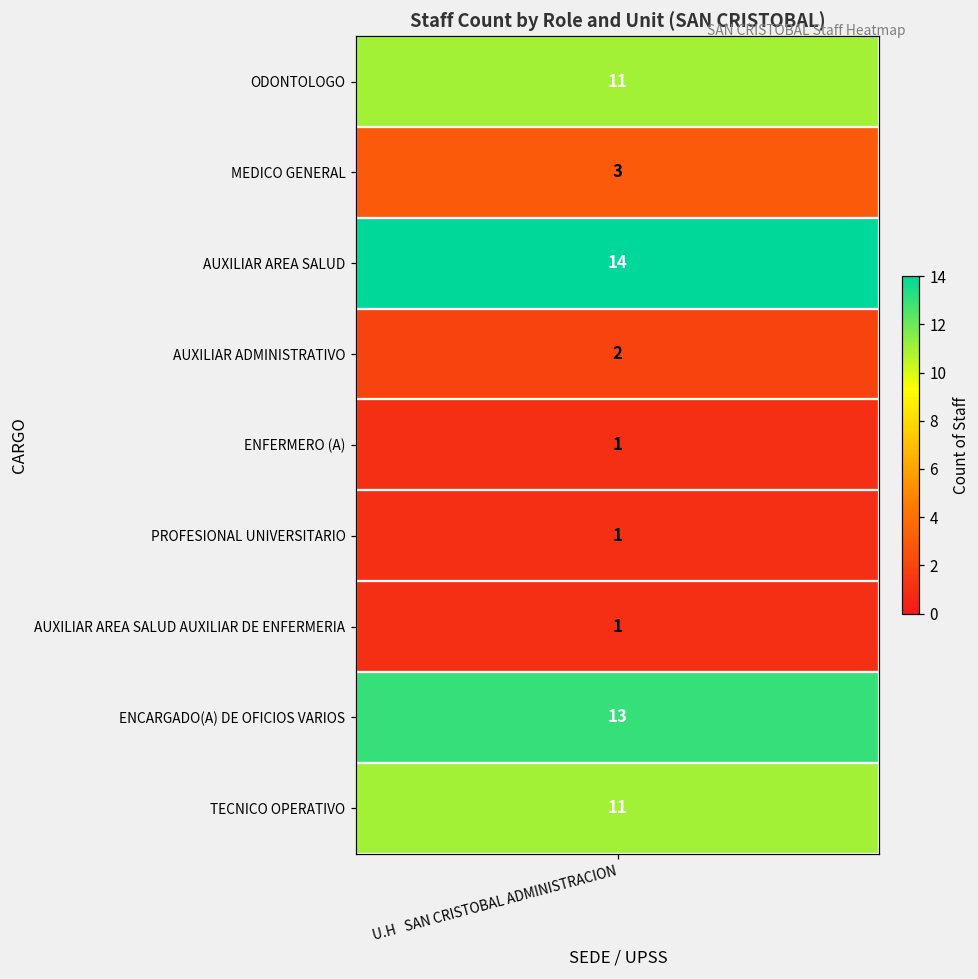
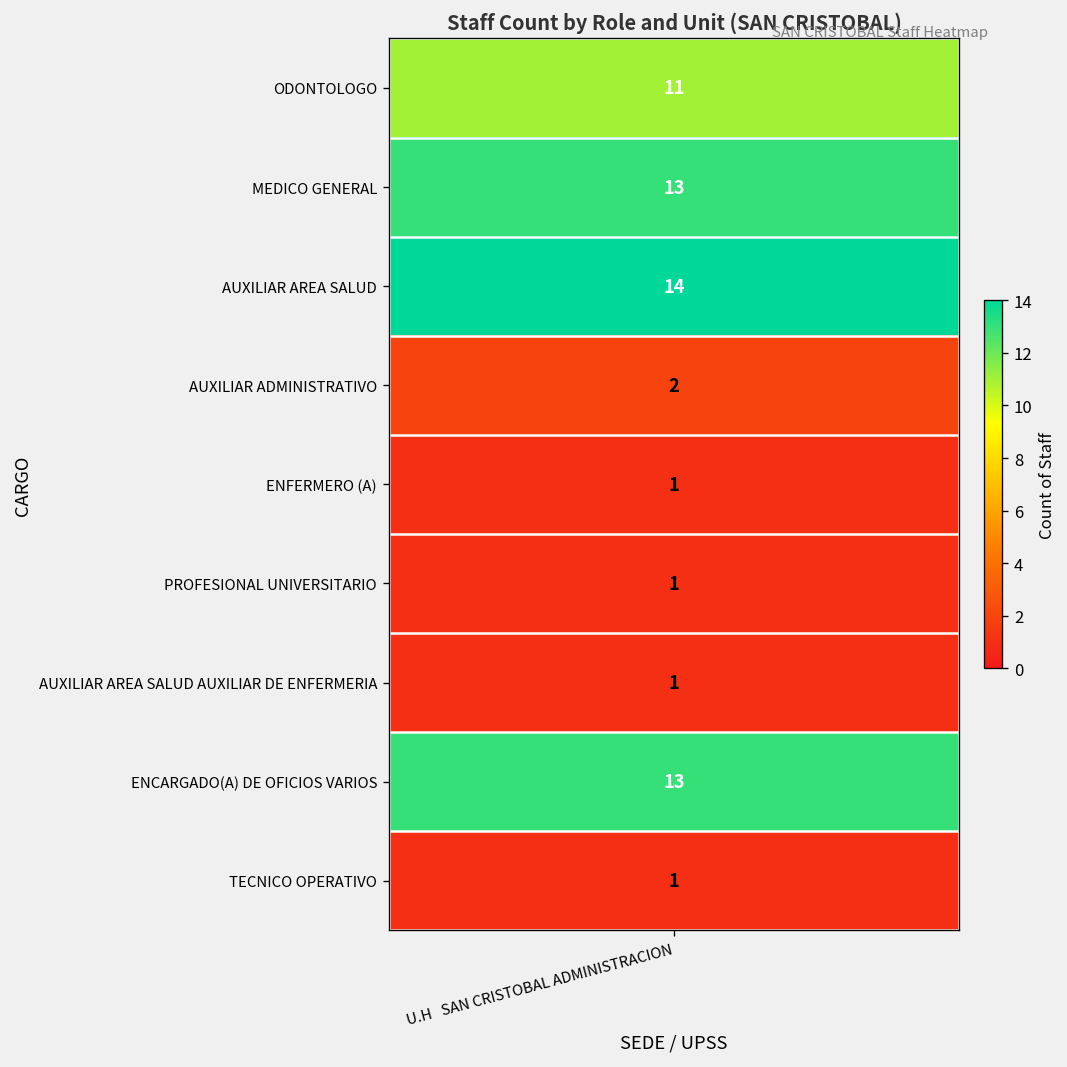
MEDICO GENERAL, U.H SAN CRISTOBAL ADMINISTRACION: 3 -> 13
TECNICO OPERATIVO, U.H SAN CRISTOBAL ADMINISTRACION: 11 -> 1
